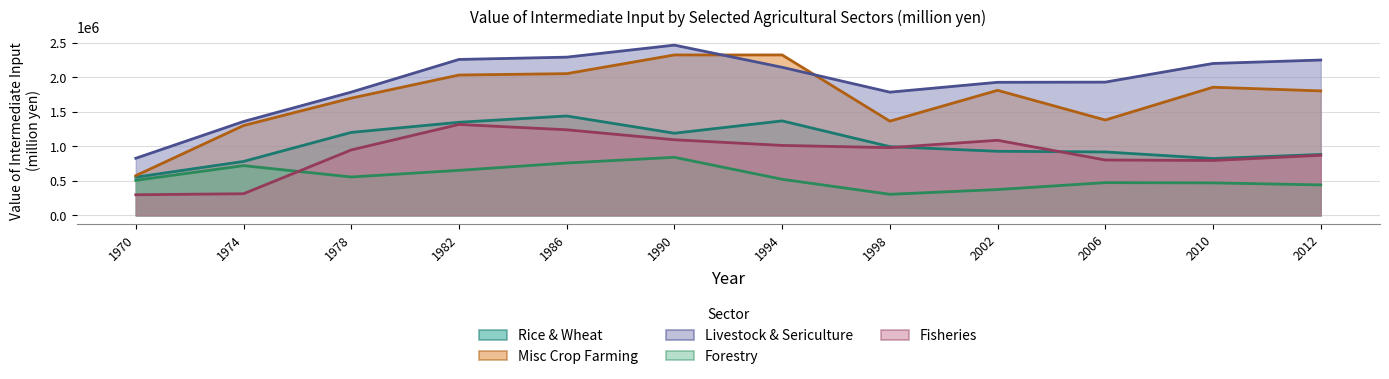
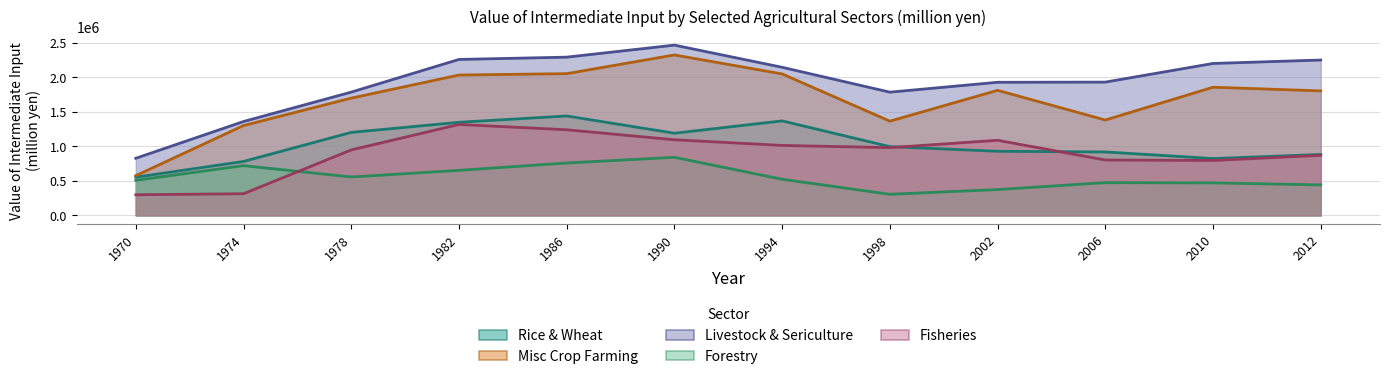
Misc Crop Farming, 1994: 2300000 -> 2000000
